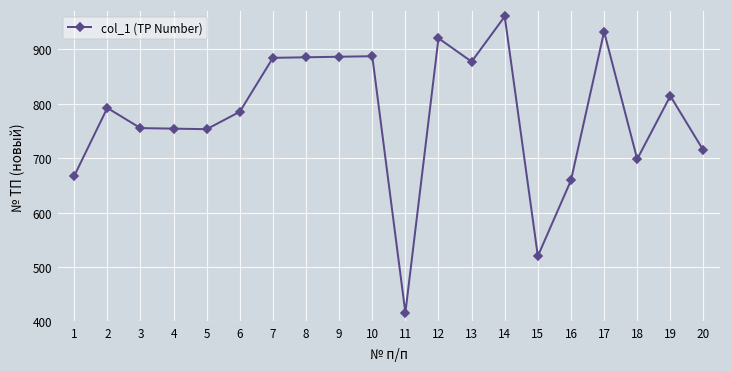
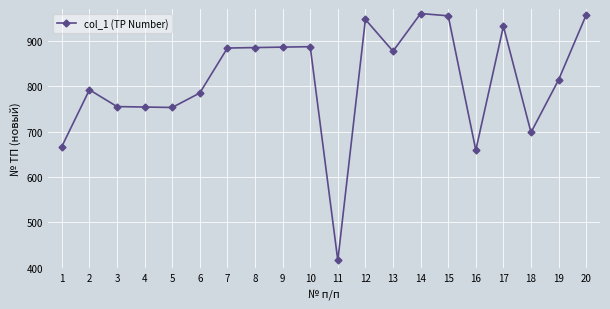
12: 920 -> 950
15: 520 -> 960
20: 710 -> 960
